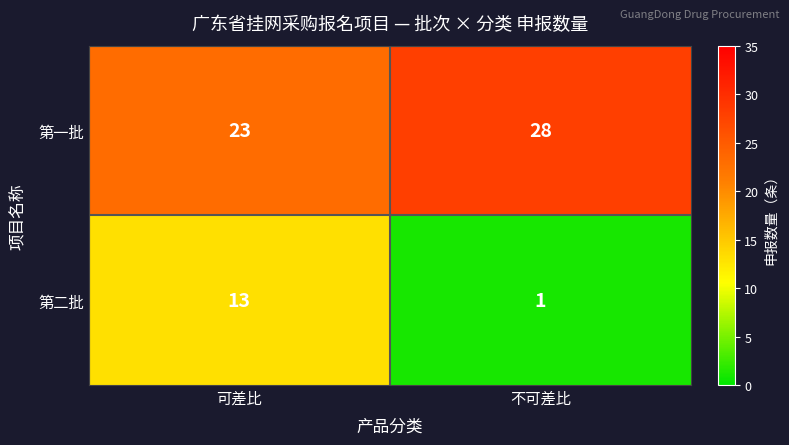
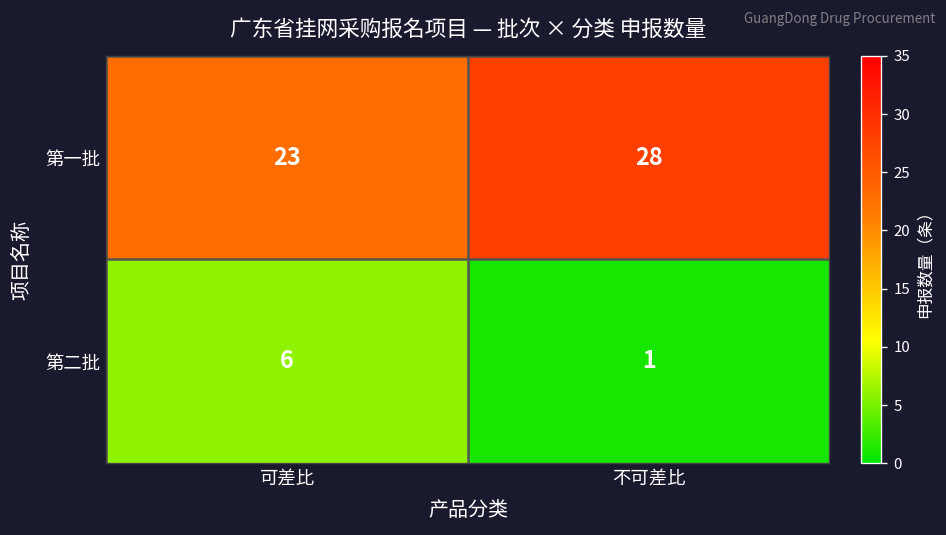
第二批, 可差比: 13 -> 6
